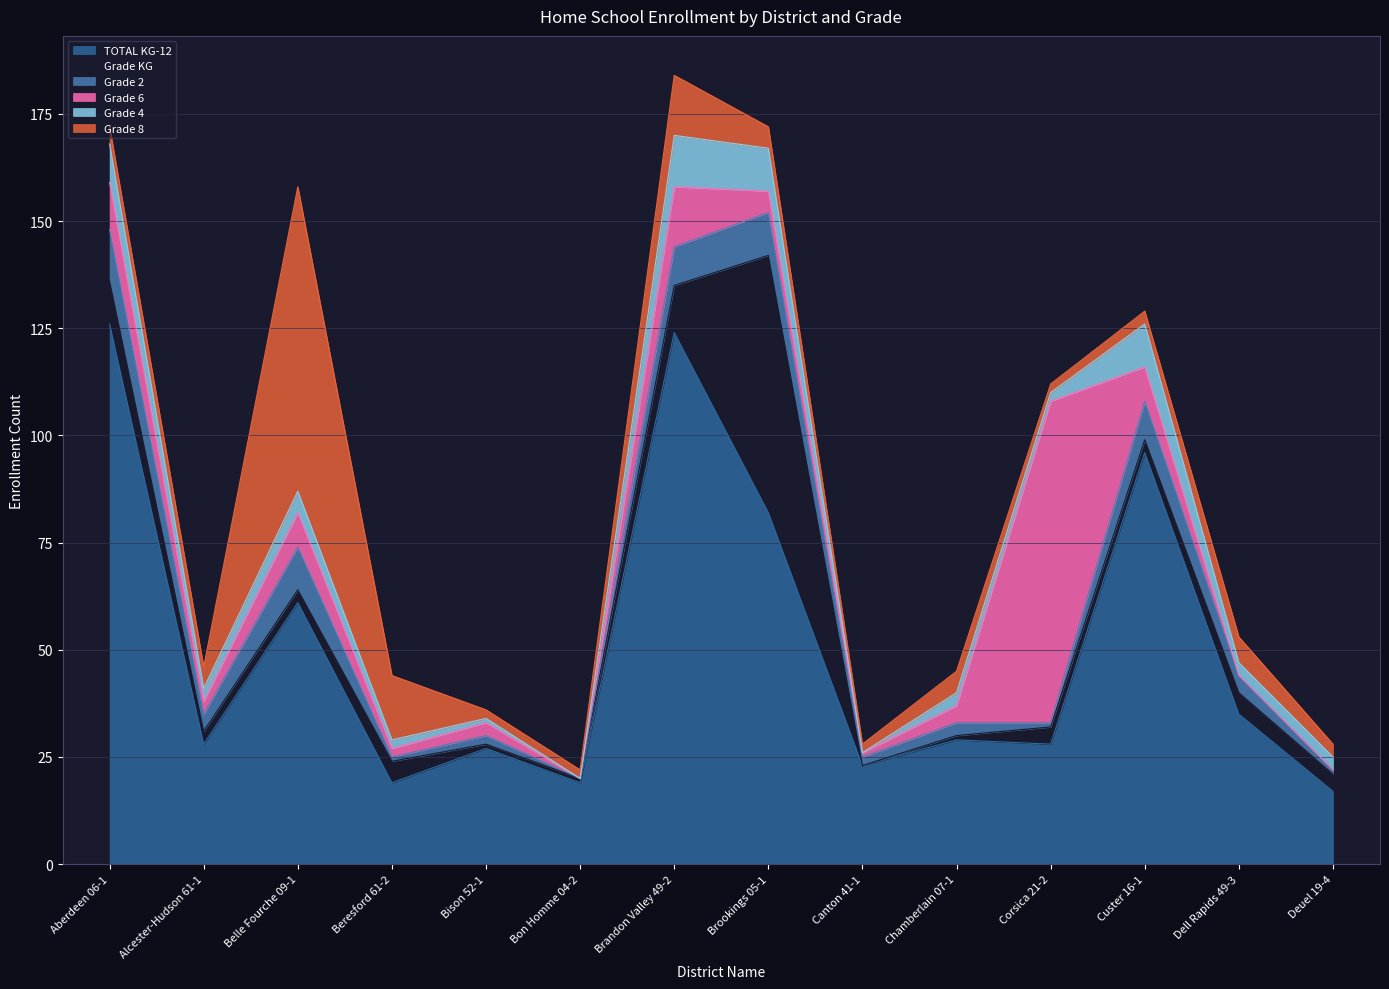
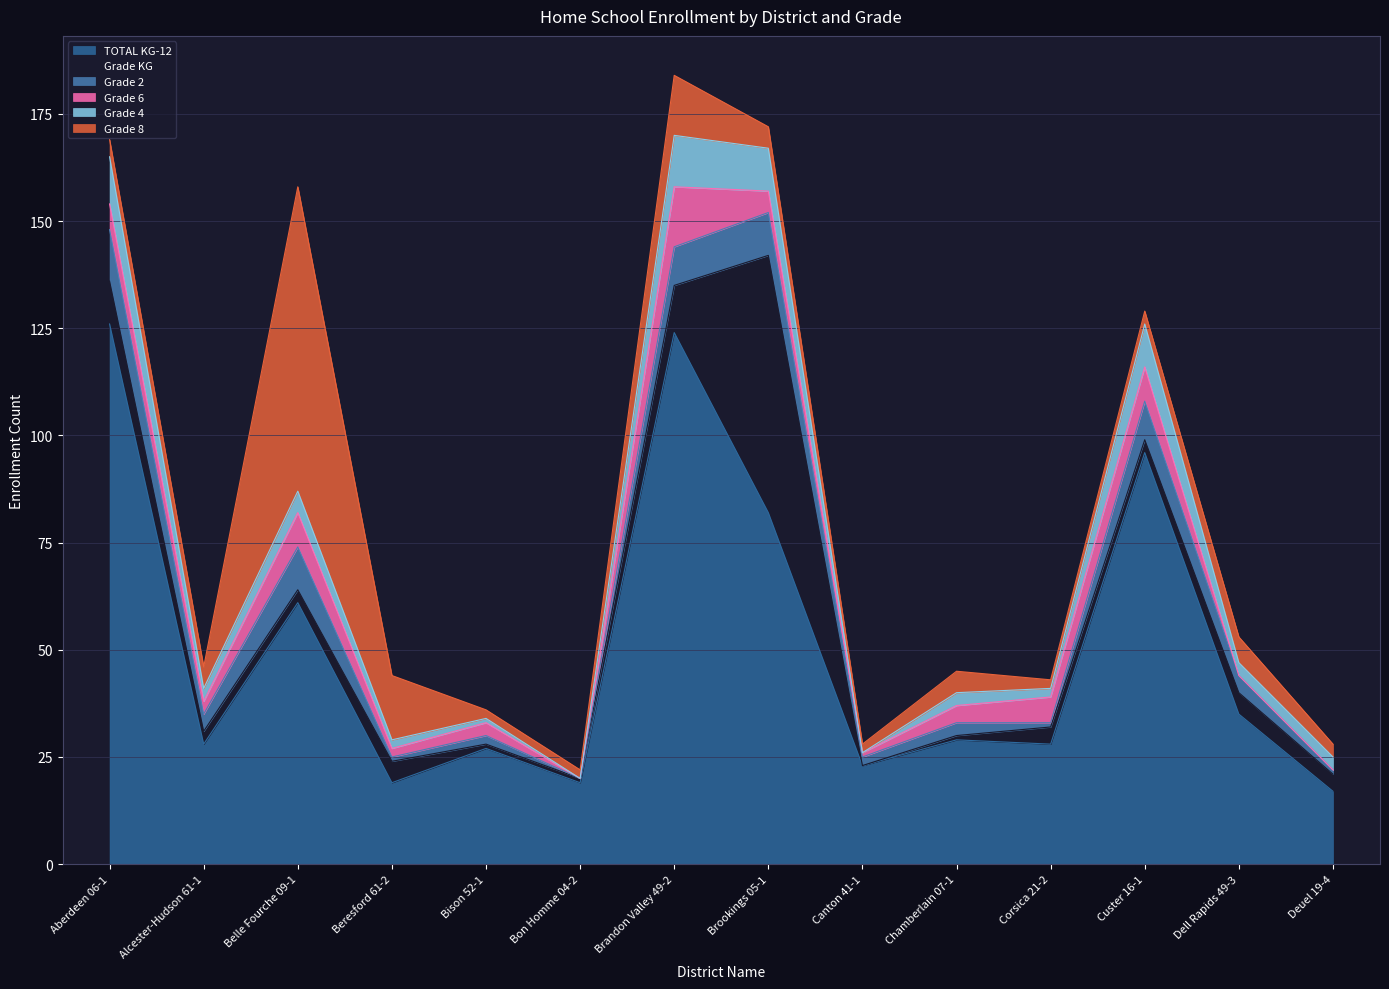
Grade 6, Aberdeen 06-1: 11 -> 6
Grade 4, Aberdeen 06-1: 9 -> 11
Grade 6, Corsica 21-2: 75 -> 6
